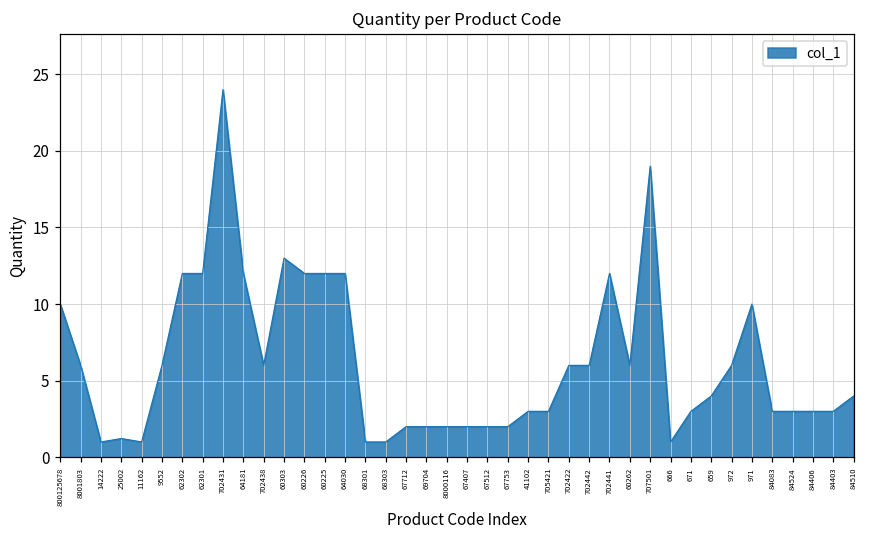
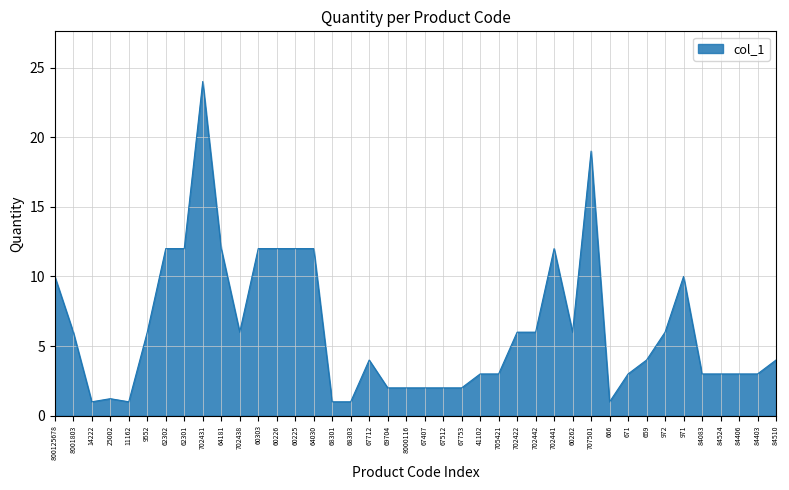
60303: 13 -> 12
67712: 2 -> 4
